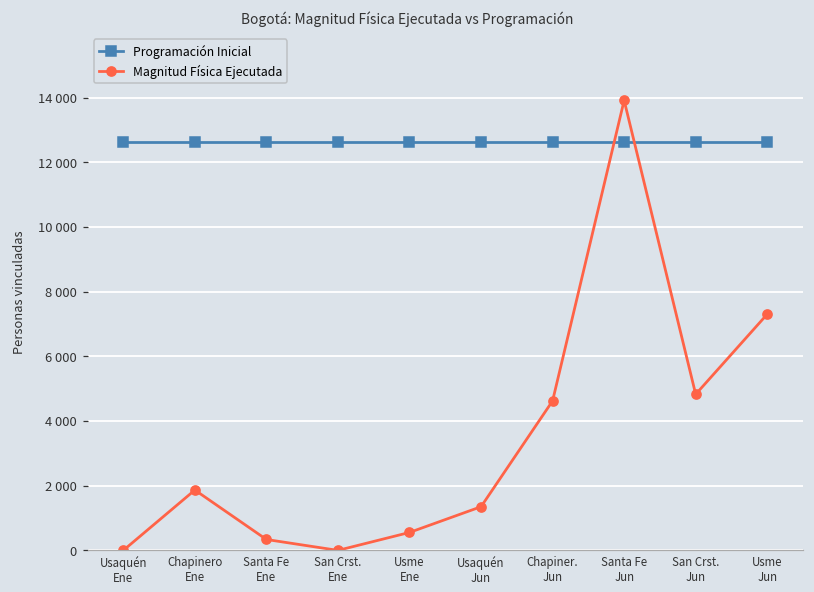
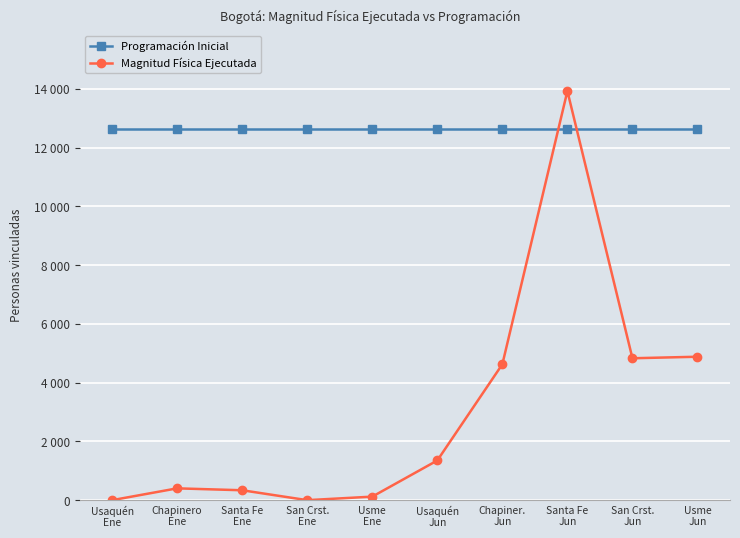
Magnitud Física Ejecutada, Chapinero Ene: 1900 -> 400
Magnitud Física Ejecutada, Usme Ene: 600 -> 100
Magnitud Física Ejecutada, Usme Jun: 7300 -> 4900
